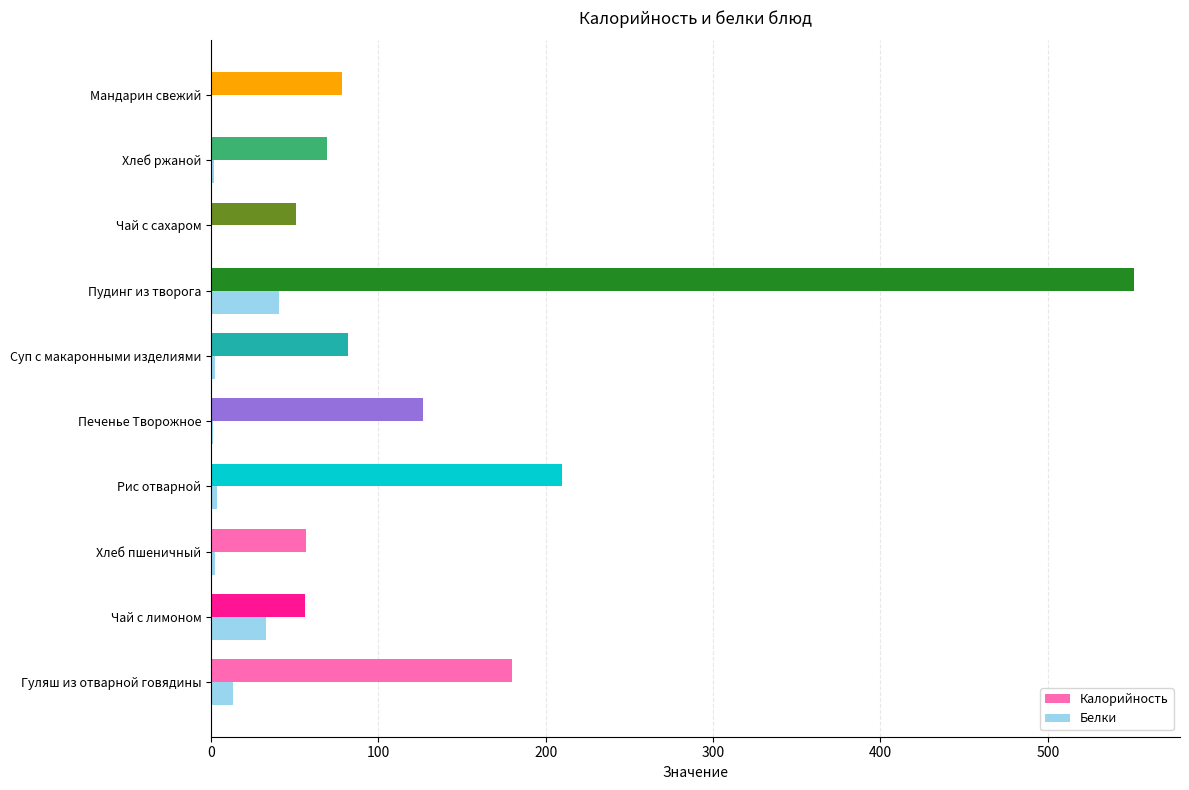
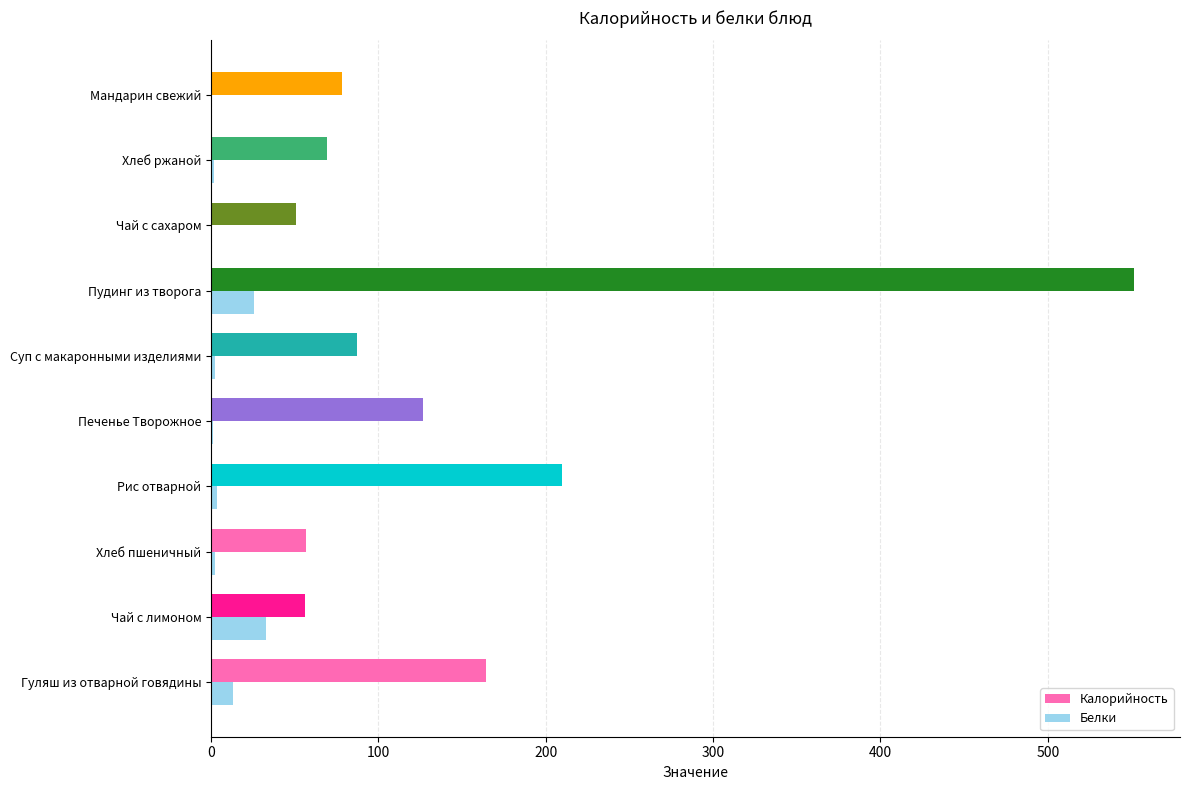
Белки, Пудинг из творога: 40 -> 26
Калорийность, Суп с макаронными изделиями: 82 -> 87
Калорийность, Гуляш из отварной говядины: 180 -> 164
